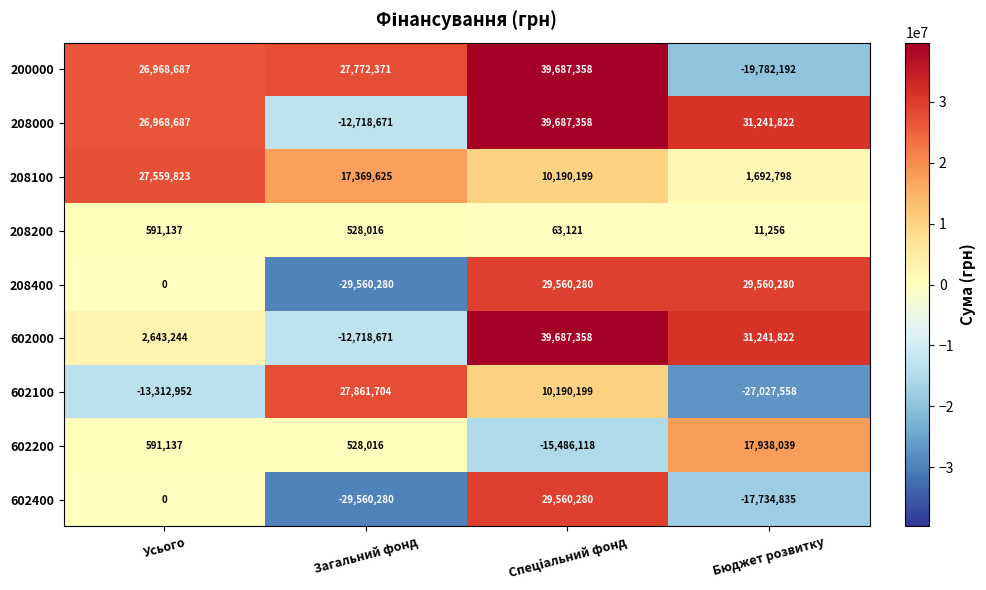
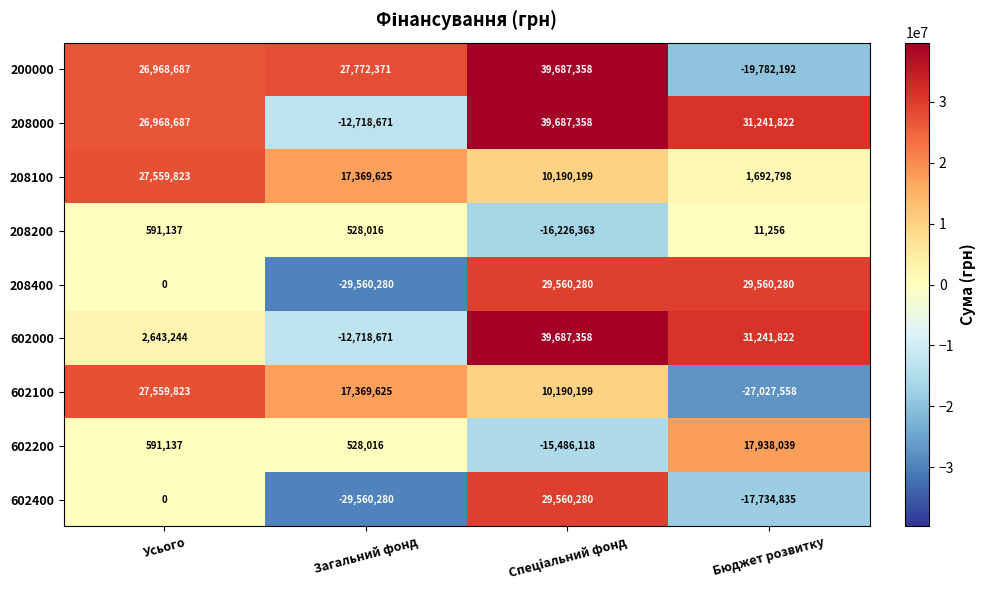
208200, Спеціальний фонд: 63,121 -> -16,226,363
602100, Усього: -13,312,952 -> 27,559,823
602100, Загальний фонд: 27,861,704 -> 17,369,625
